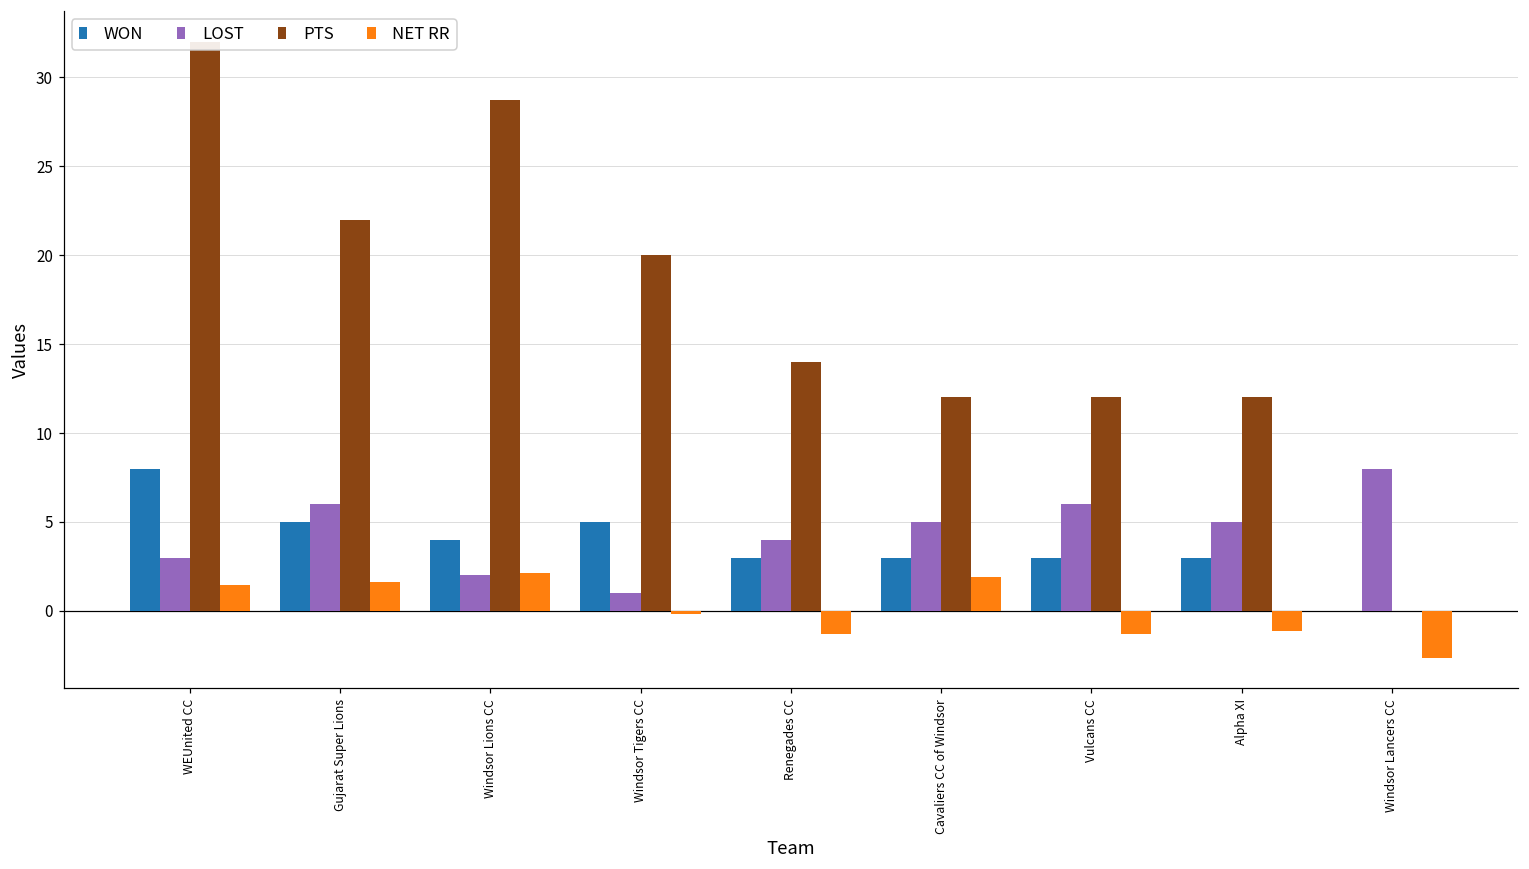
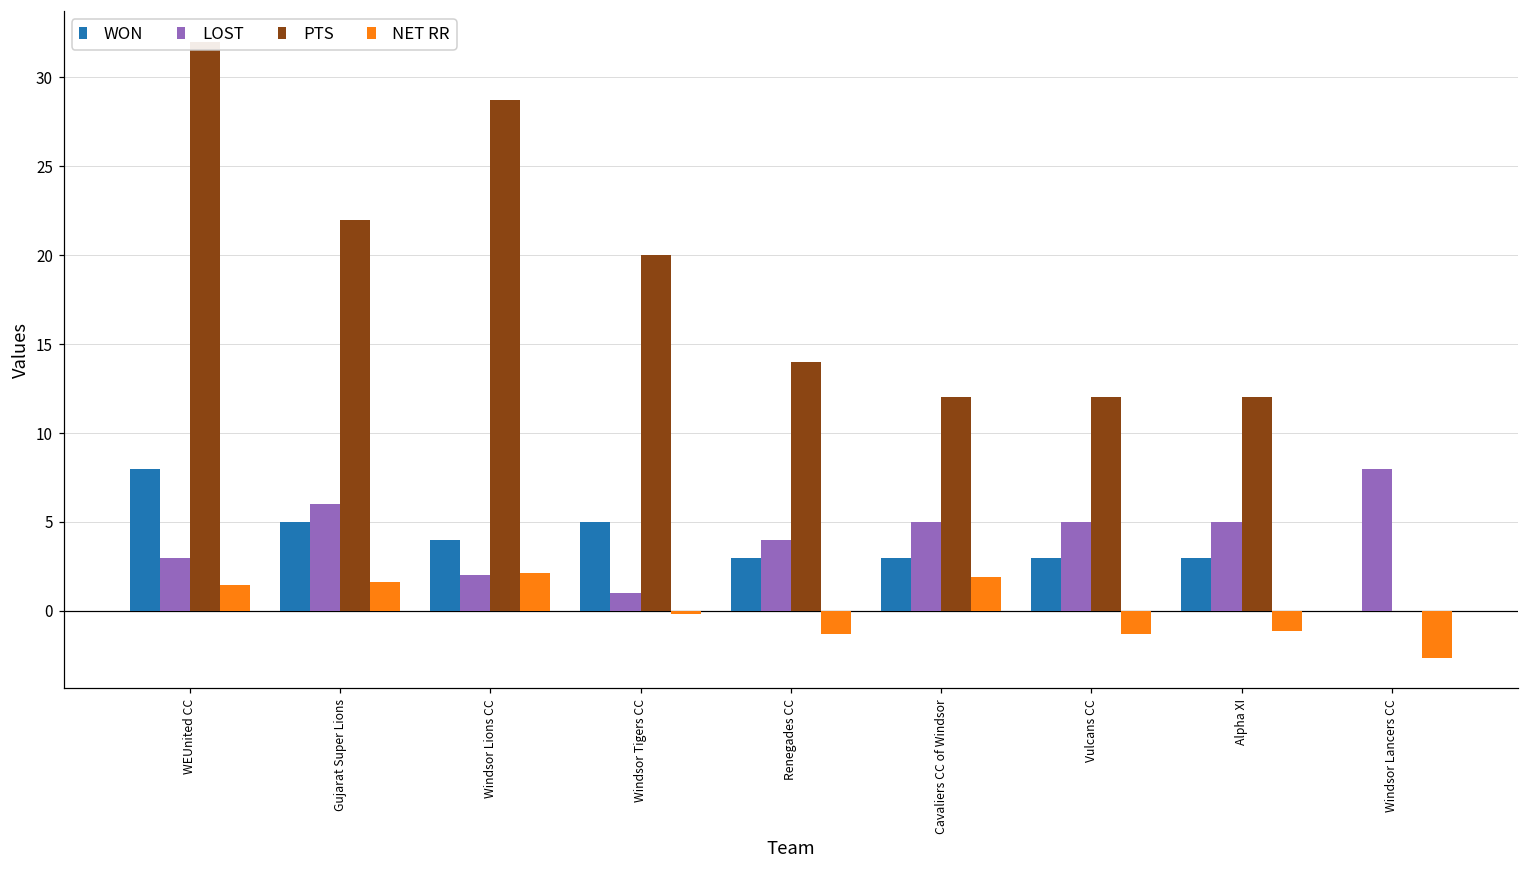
LOST, Vulcans CC: 6 -> 5
